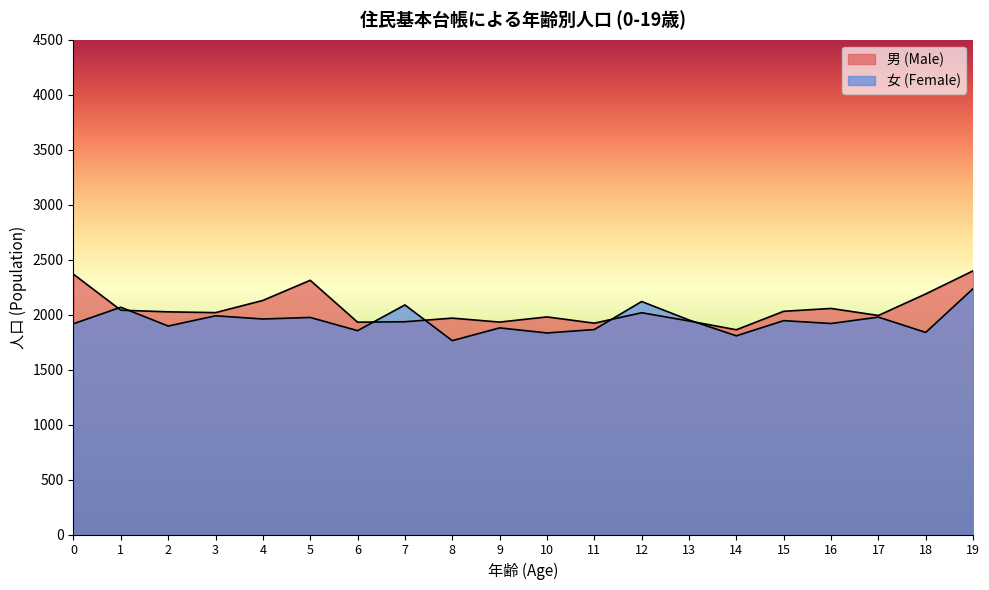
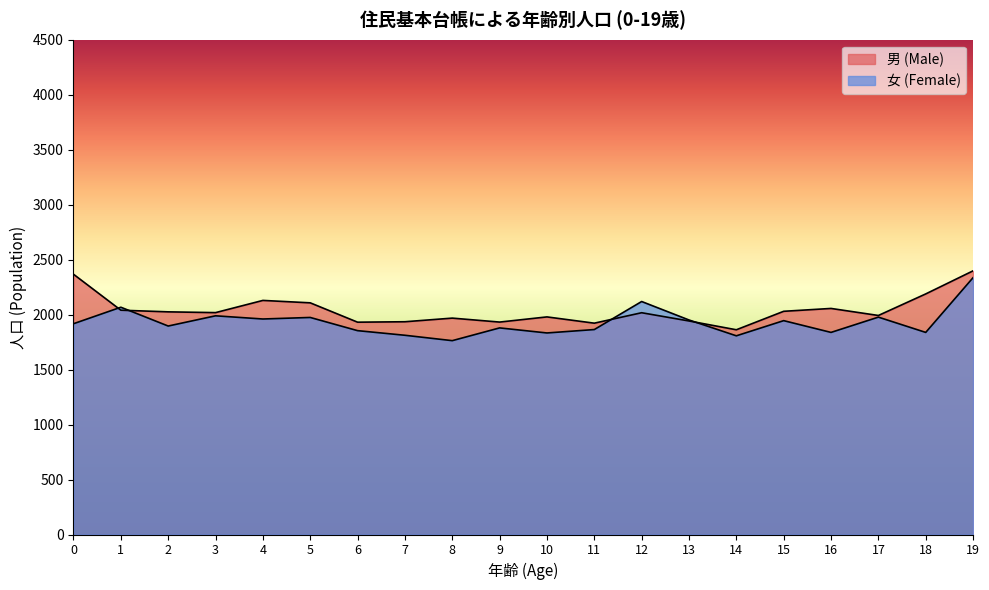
男 (Male), 5: 2310 -> 2110
女 (Female), 7: 2090 -> 1810
女 (Female), 16: 1920 -> 1840
女 (Female), 19: 2240 -> 2340
